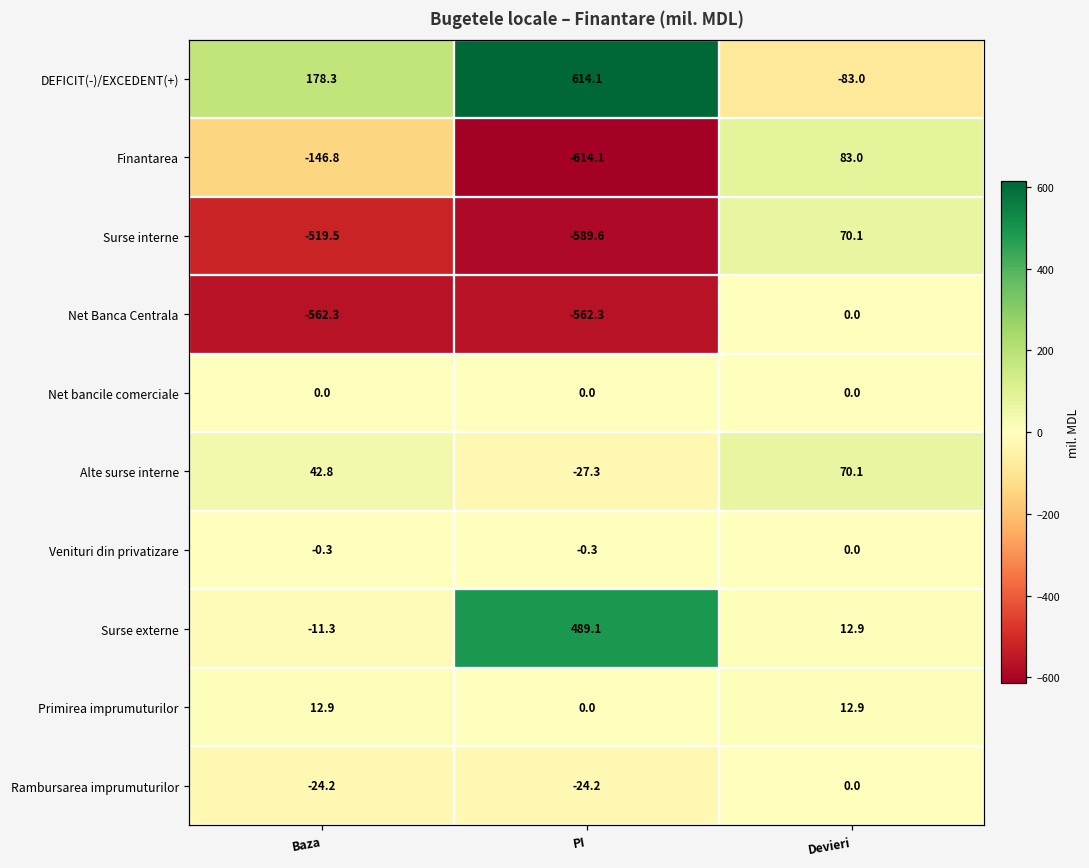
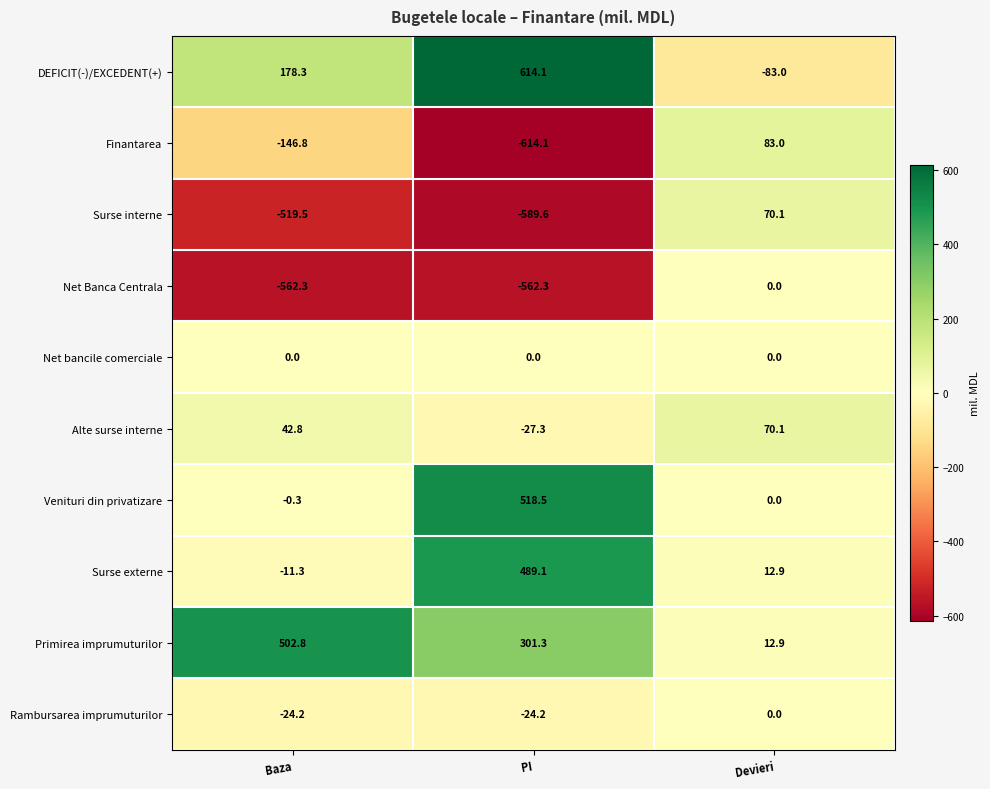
Venituri din privatizare, PI: -0.3 -> 518.5
Primirea imprumuturilor, Baza: 12.9 -> 502.8
Primirea imprumuturilor, PI: 0.0 -> 301.3
